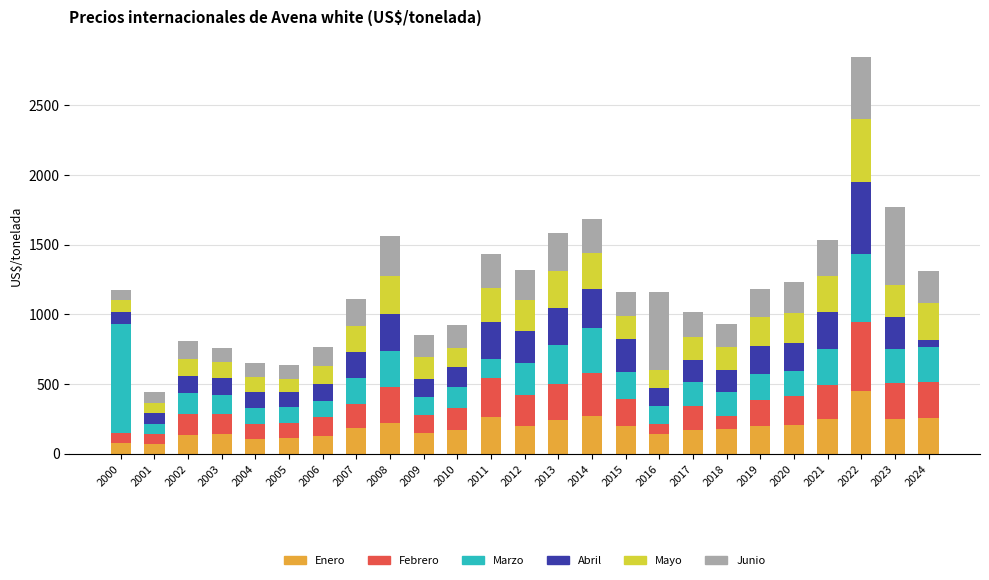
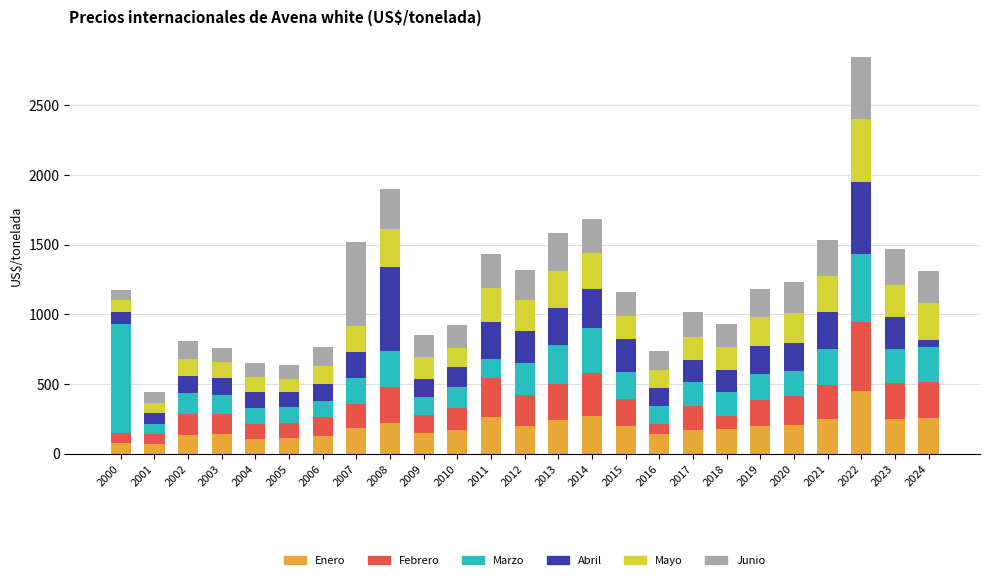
Junio, 2007: 190 -> 600
Abril, 2008: 260 -> 600
Junio, 2016: 560 -> 140
Junio, 2023: 560 -> 260
